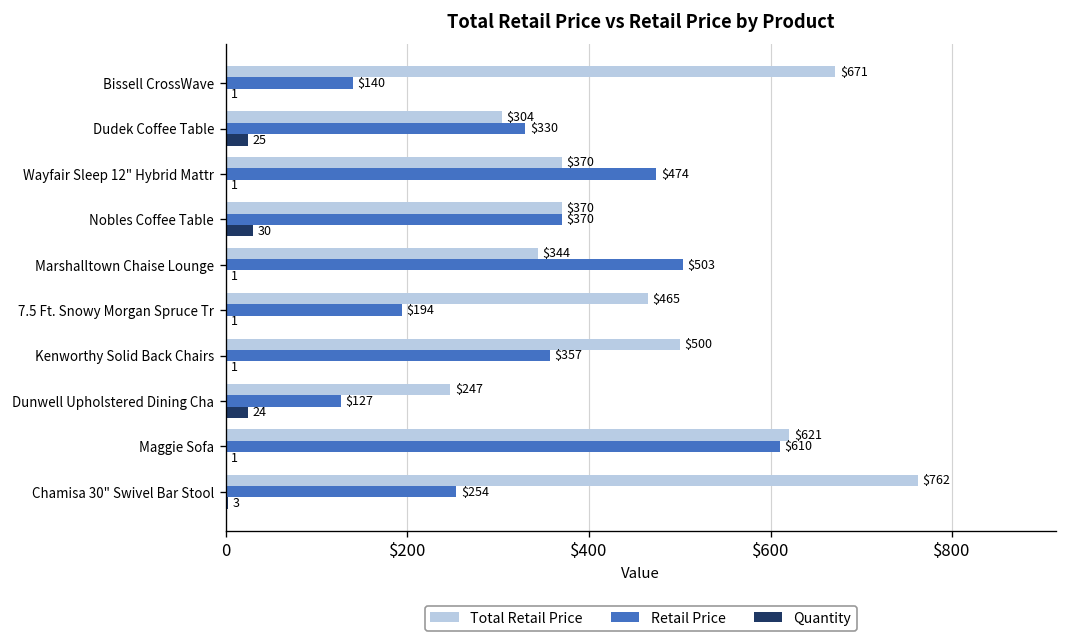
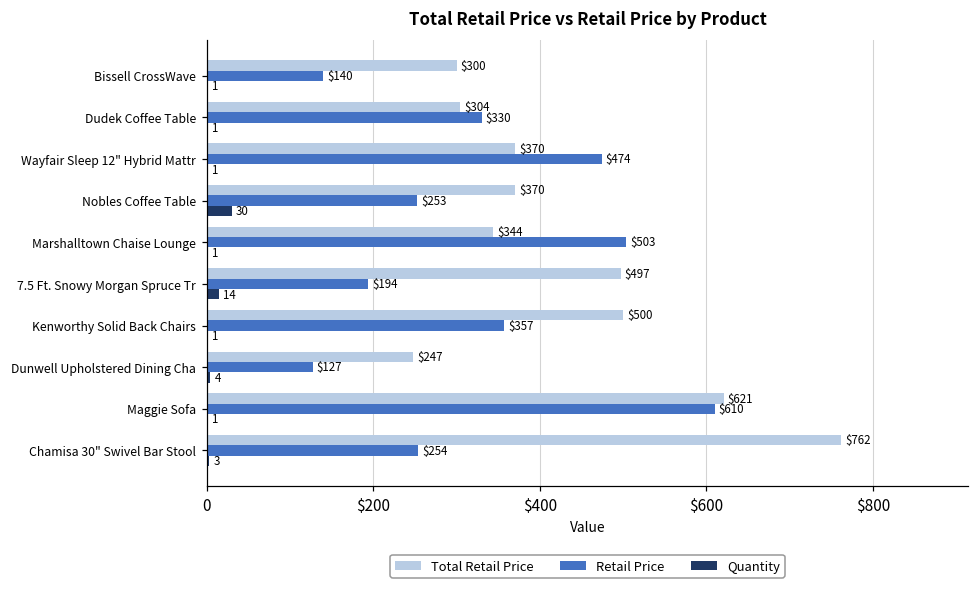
Total Retail Price, Bissell CrossWave: $671 -> $300
Quantity, Dudek Coffee Table: 25 -> 1
Retail Price, Nobles Coffee Table: $370 -> $253
Total Retail Price, 7.5 Ft. Snowy Morgan Spruce Tr: $465 -> $497
Quantity, 7.5 Ft. Snowy Morgan Spruce Tr: 1 -> 14
Quantity, Dunwell Upholstered Dining Cha: 24 -> 4
